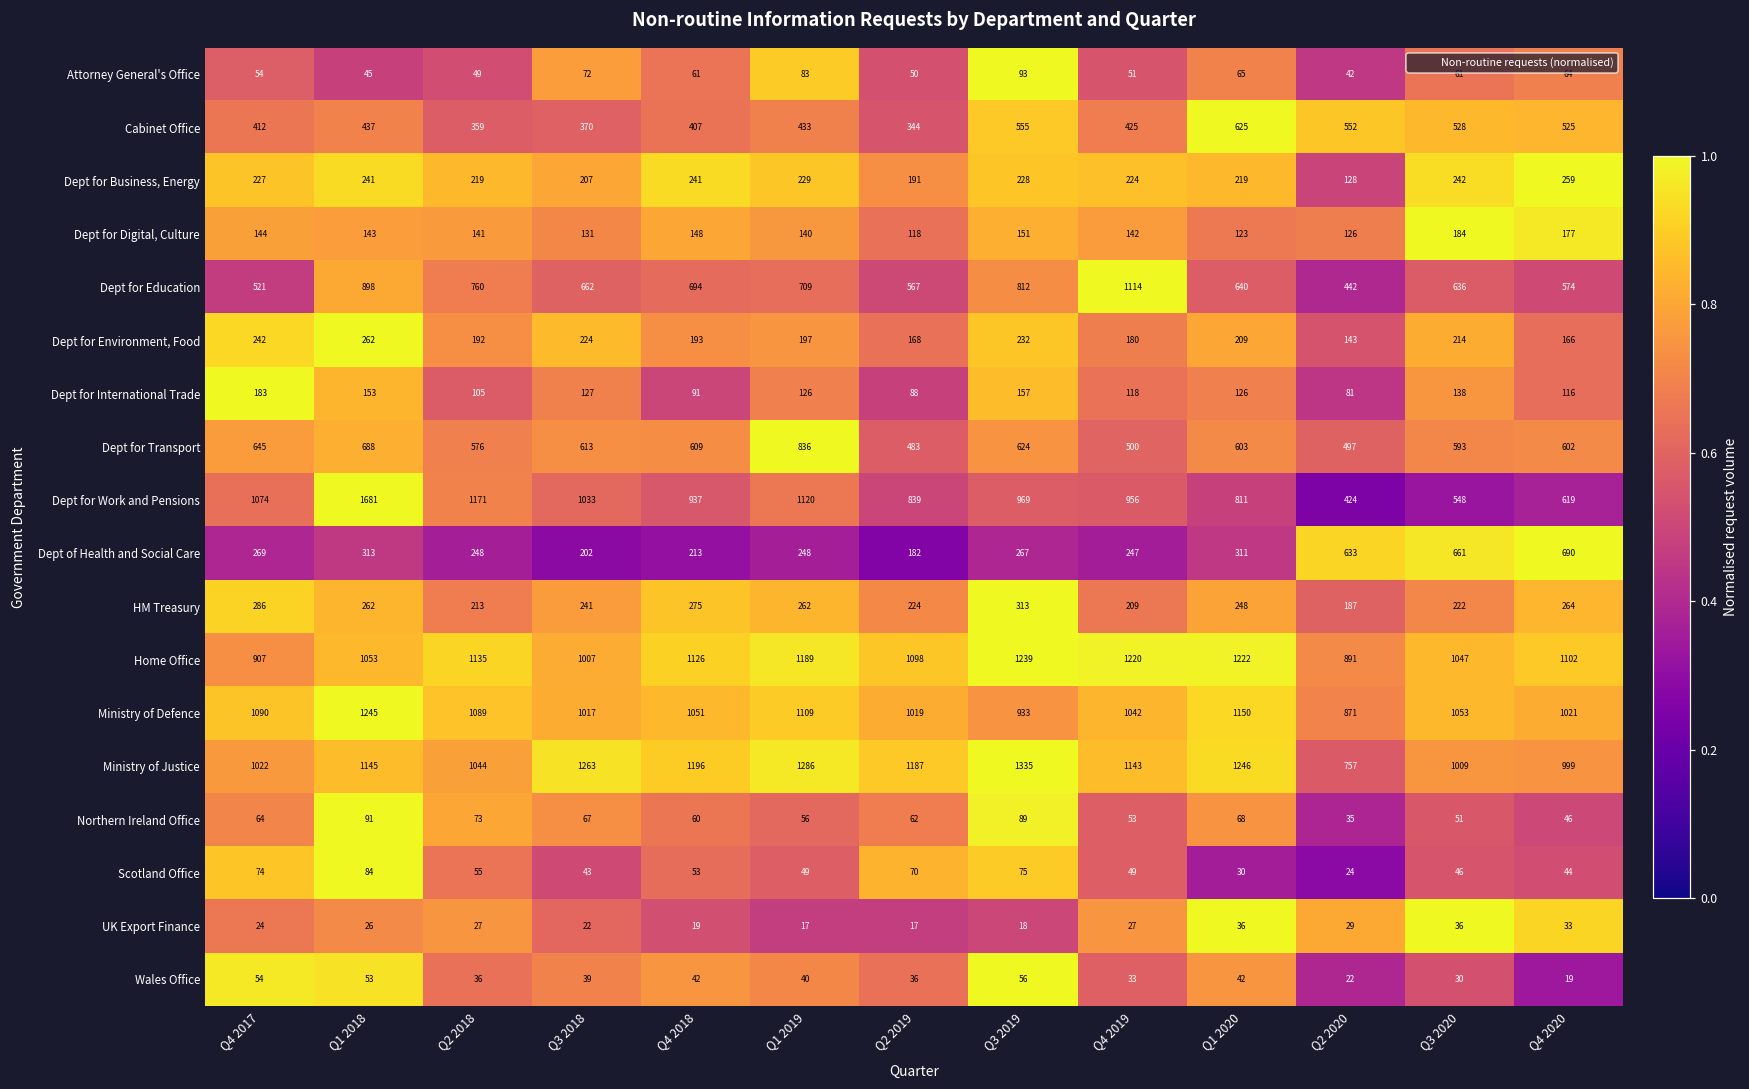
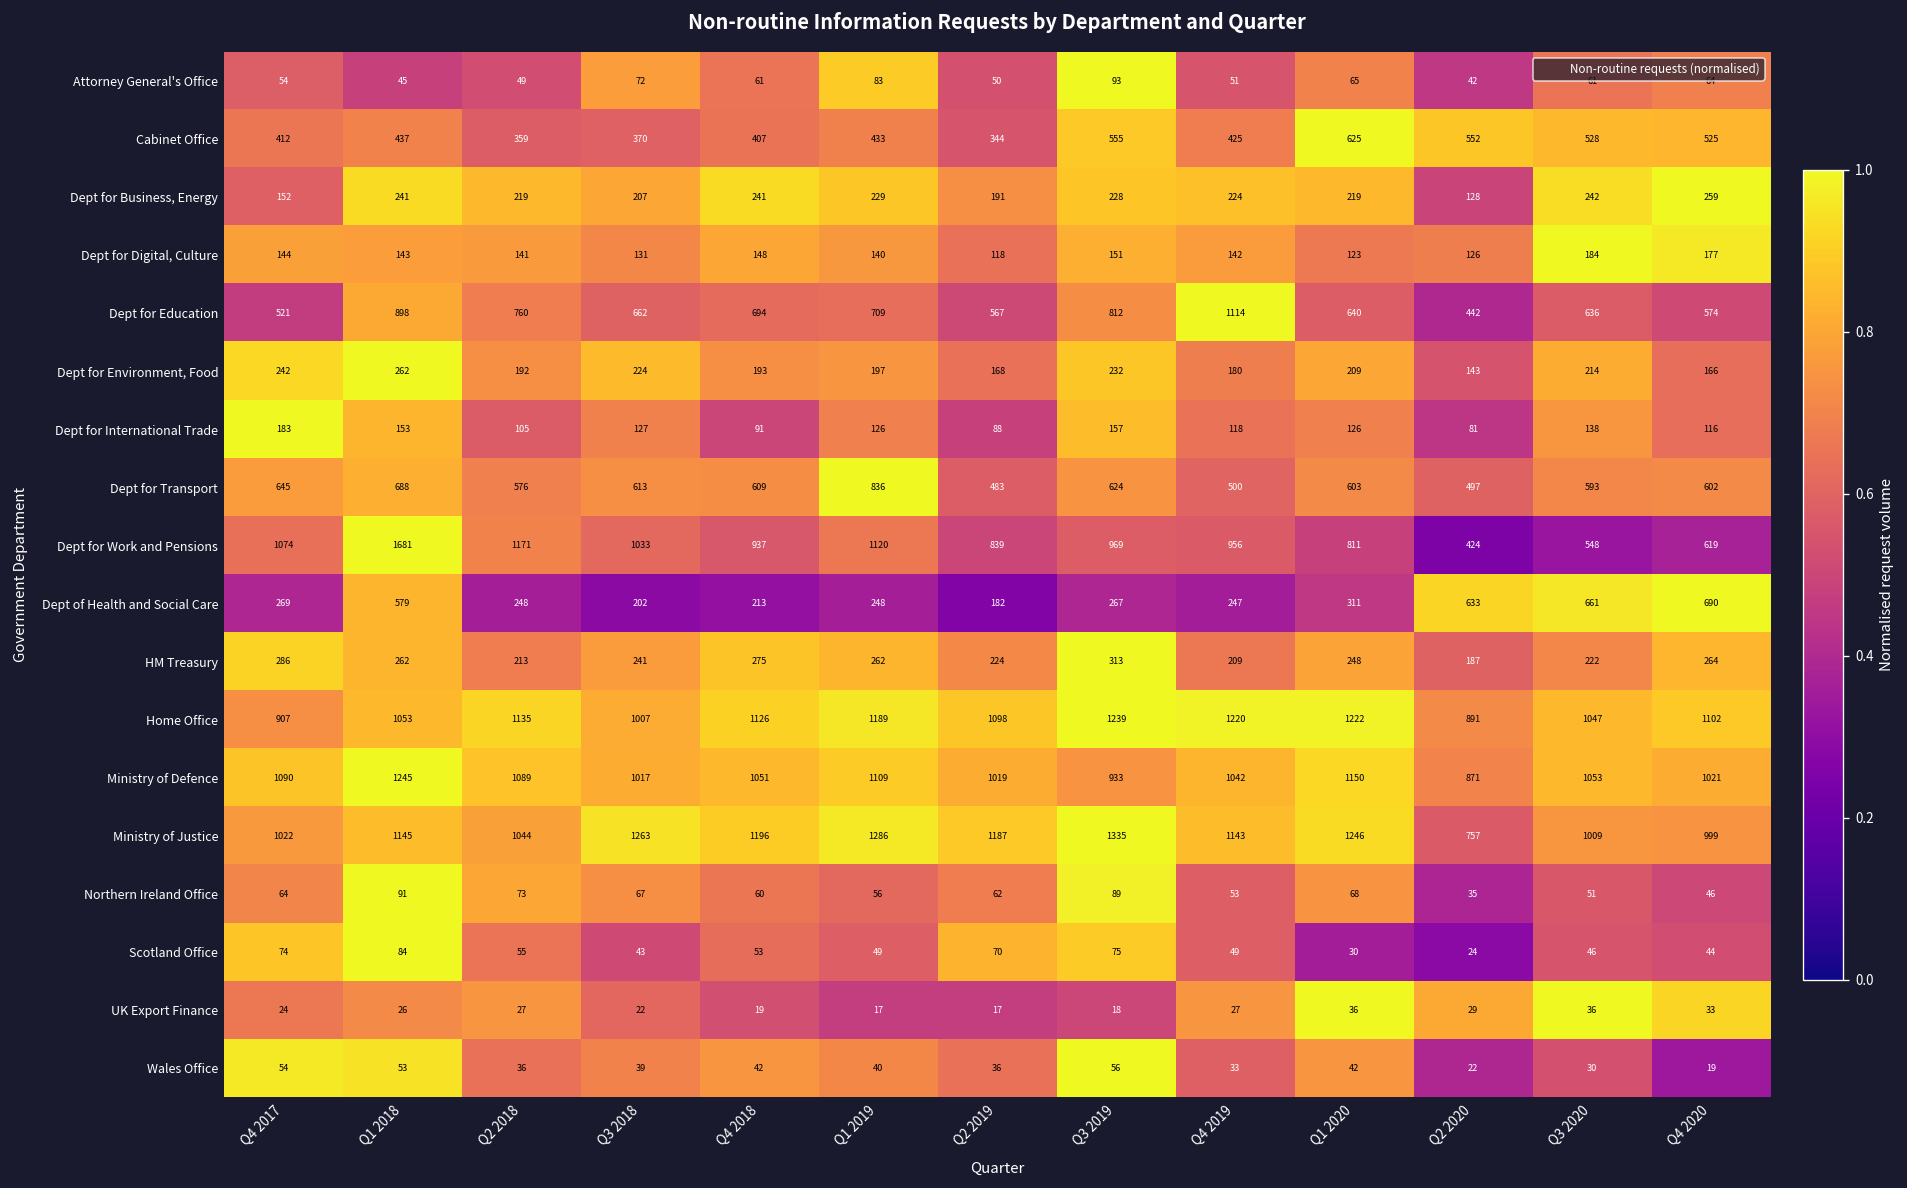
Dept for Business, Energy, Q4 2017: 227 -> 152
Dept of Health and Social Care, Q1 2018: 313 -> 579
